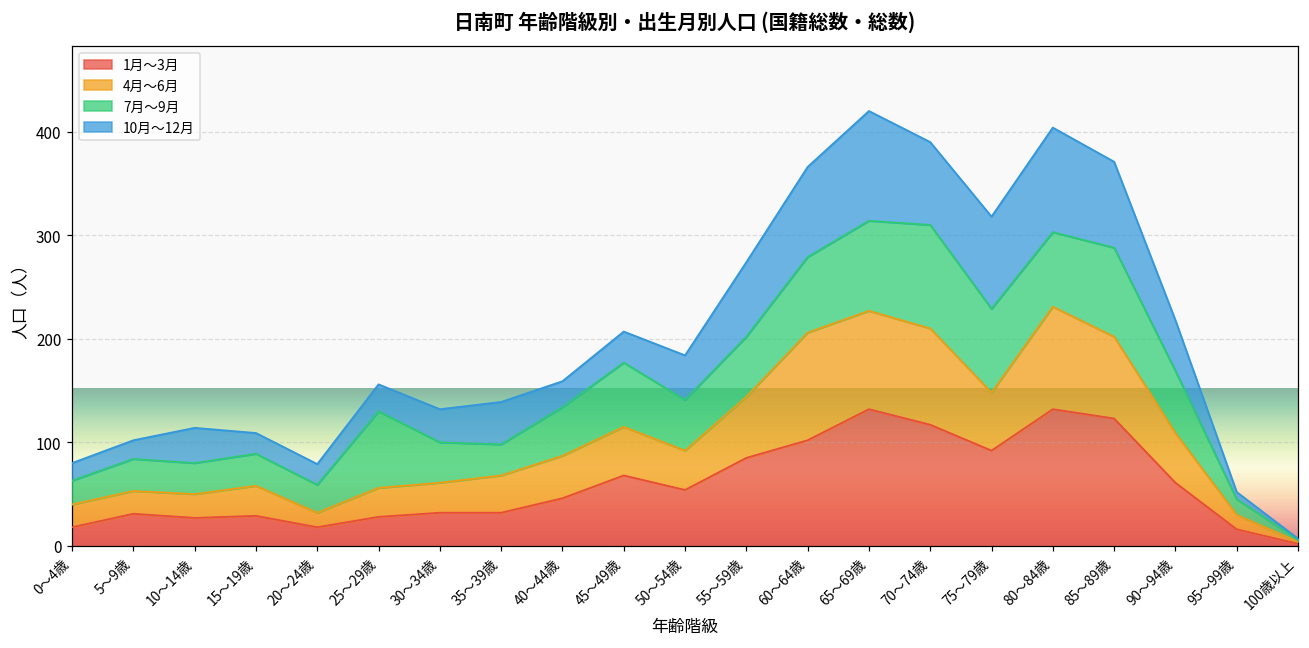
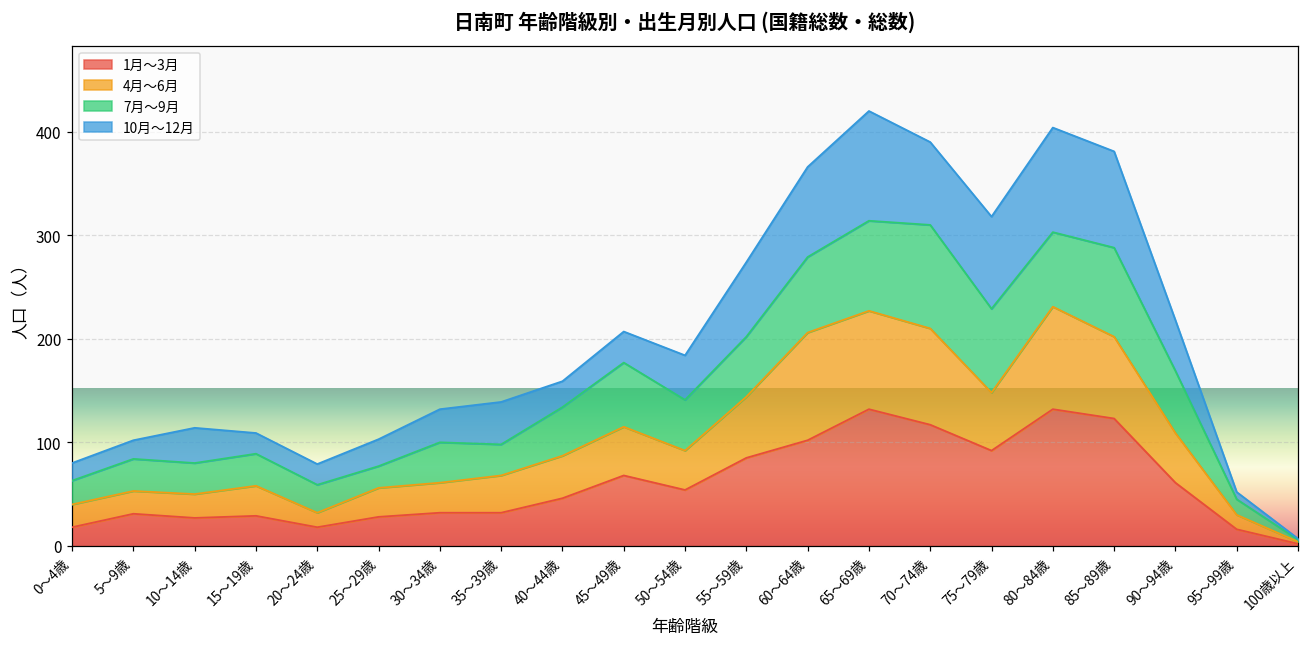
7月～9月, 25～29歳: 70 -> 20
10月～12月, 85～89歳: 80 -> 90
